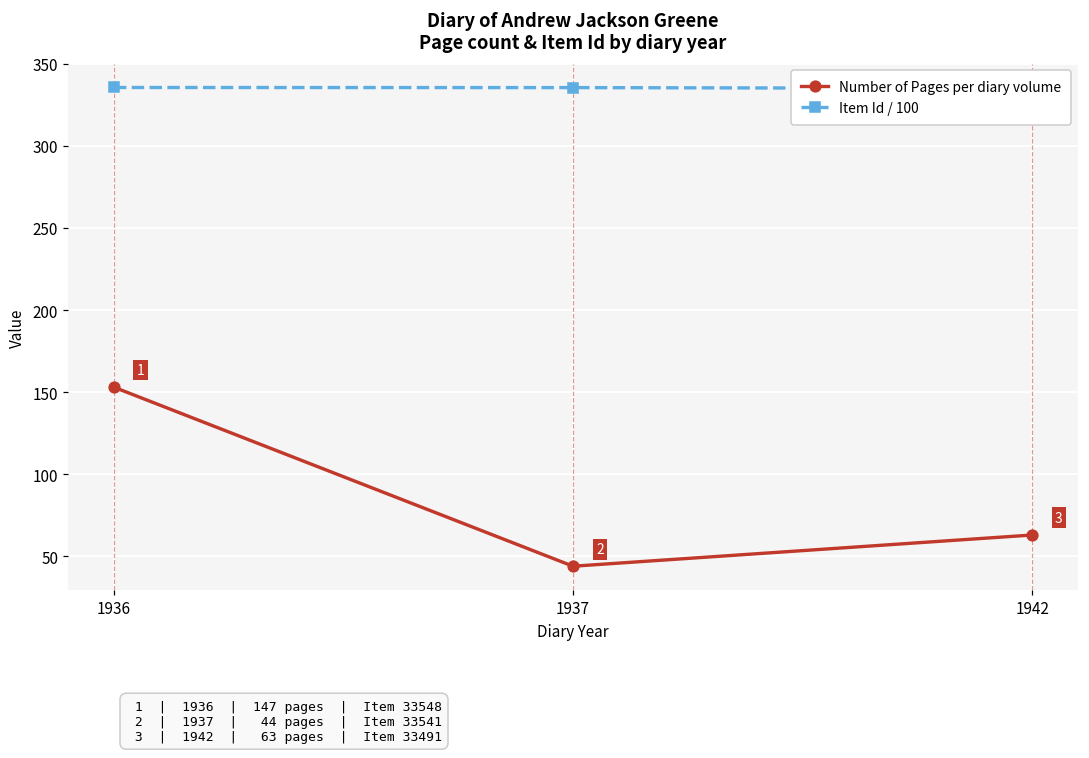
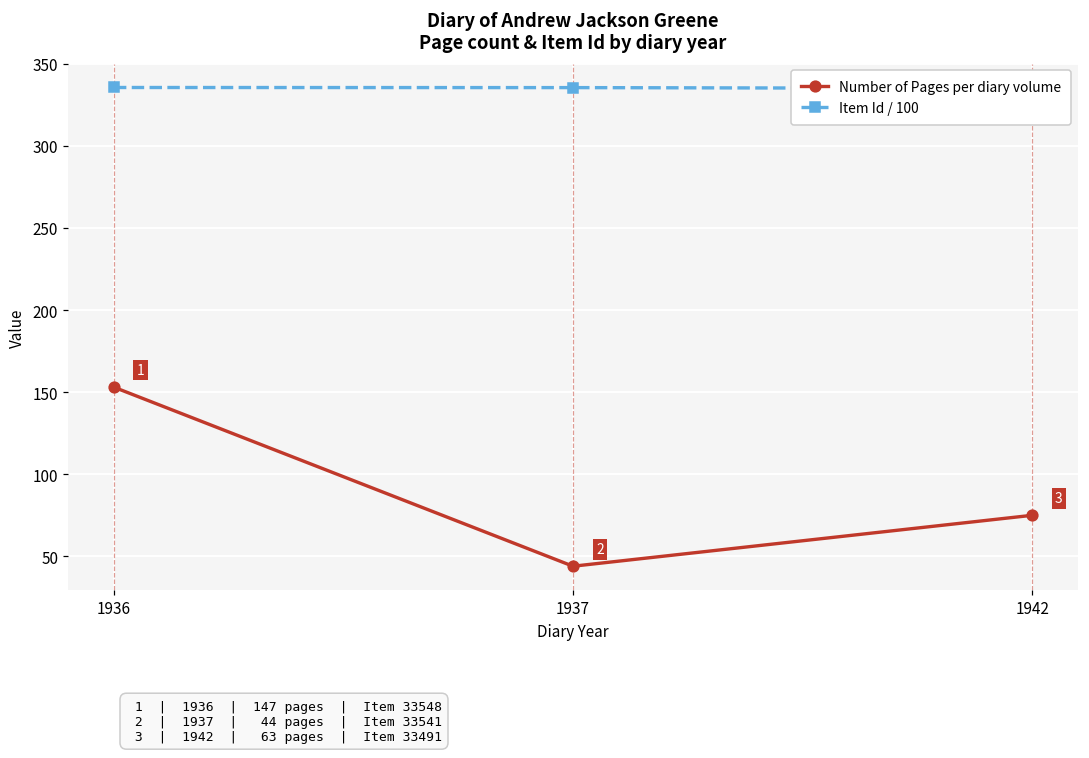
Number of Pages per diary volume, 1942: 63 -> 75
